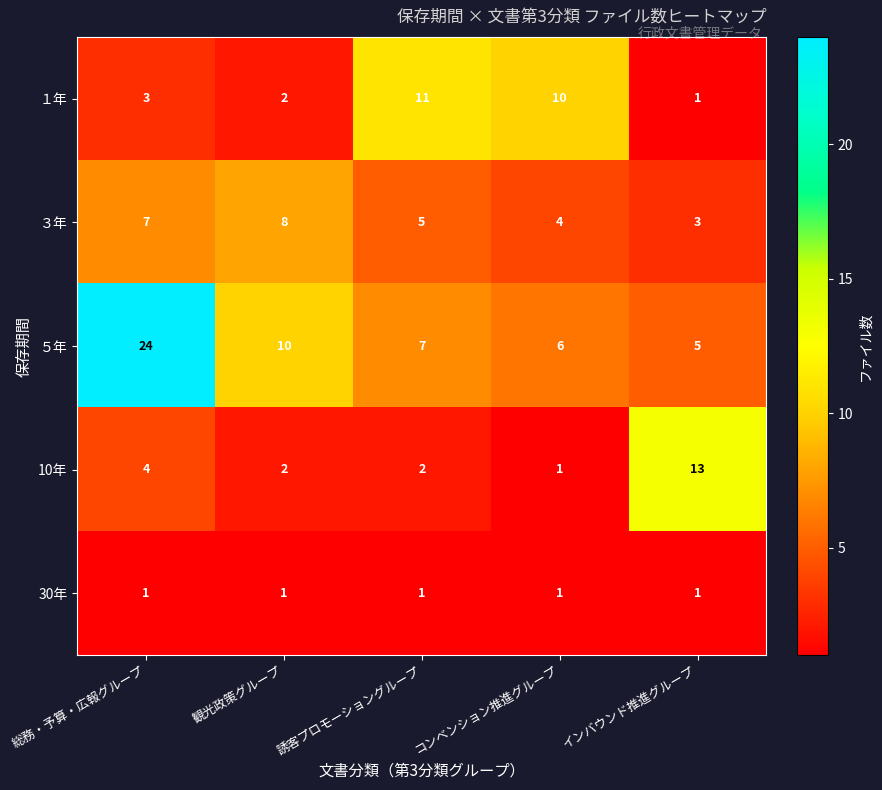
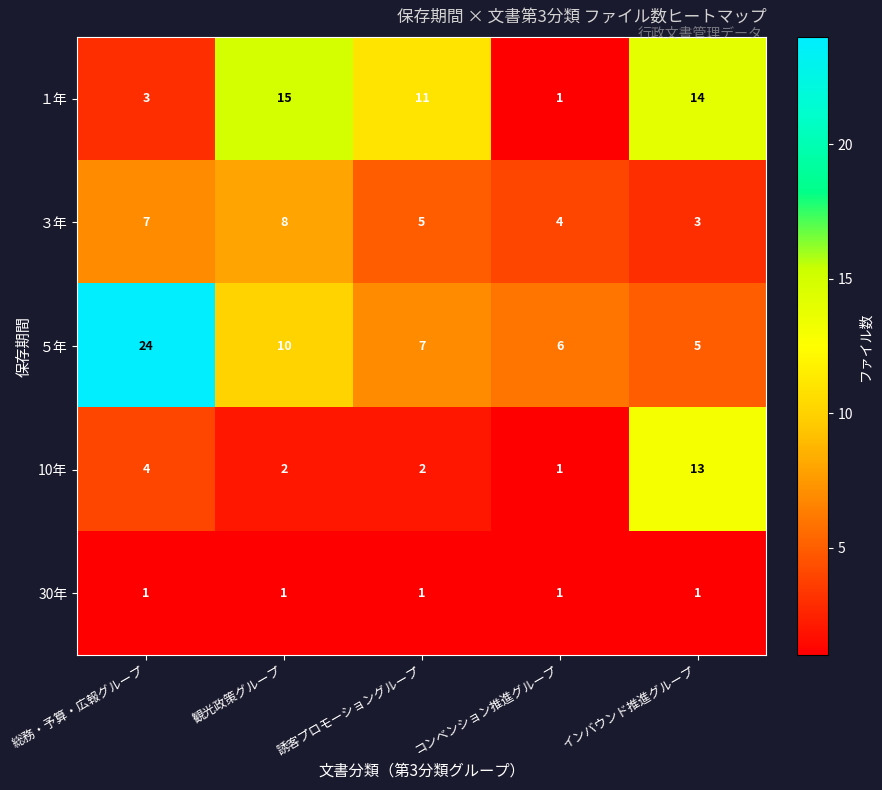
１年, 観光政策グループ: 2 -> 15
１年, コンベンション推進グループ: 10 -> 1
１年, インバウンド推進グループ: 1 -> 14
